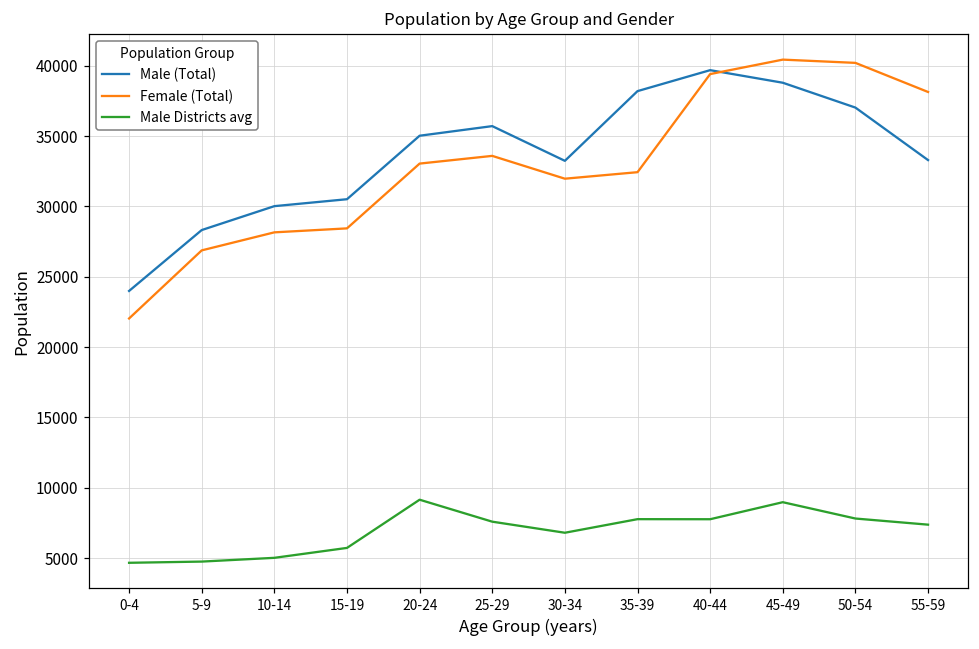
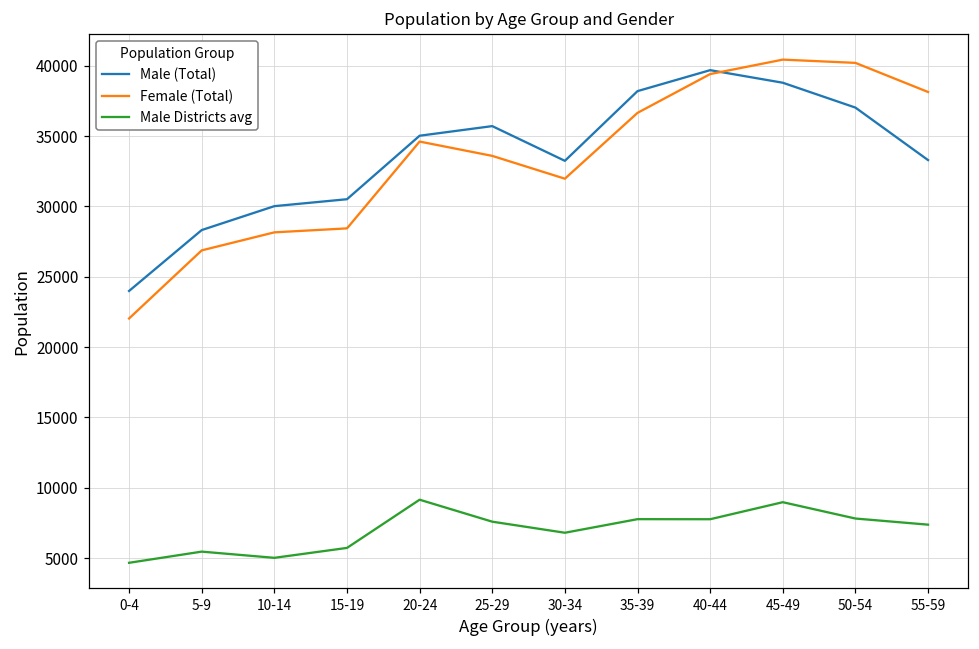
Male Districts avg, 5-9: 4700 -> 5500
Female (Total), 20-24: 33000 -> 34600
Female (Total), 35-39: 32400 -> 36600
